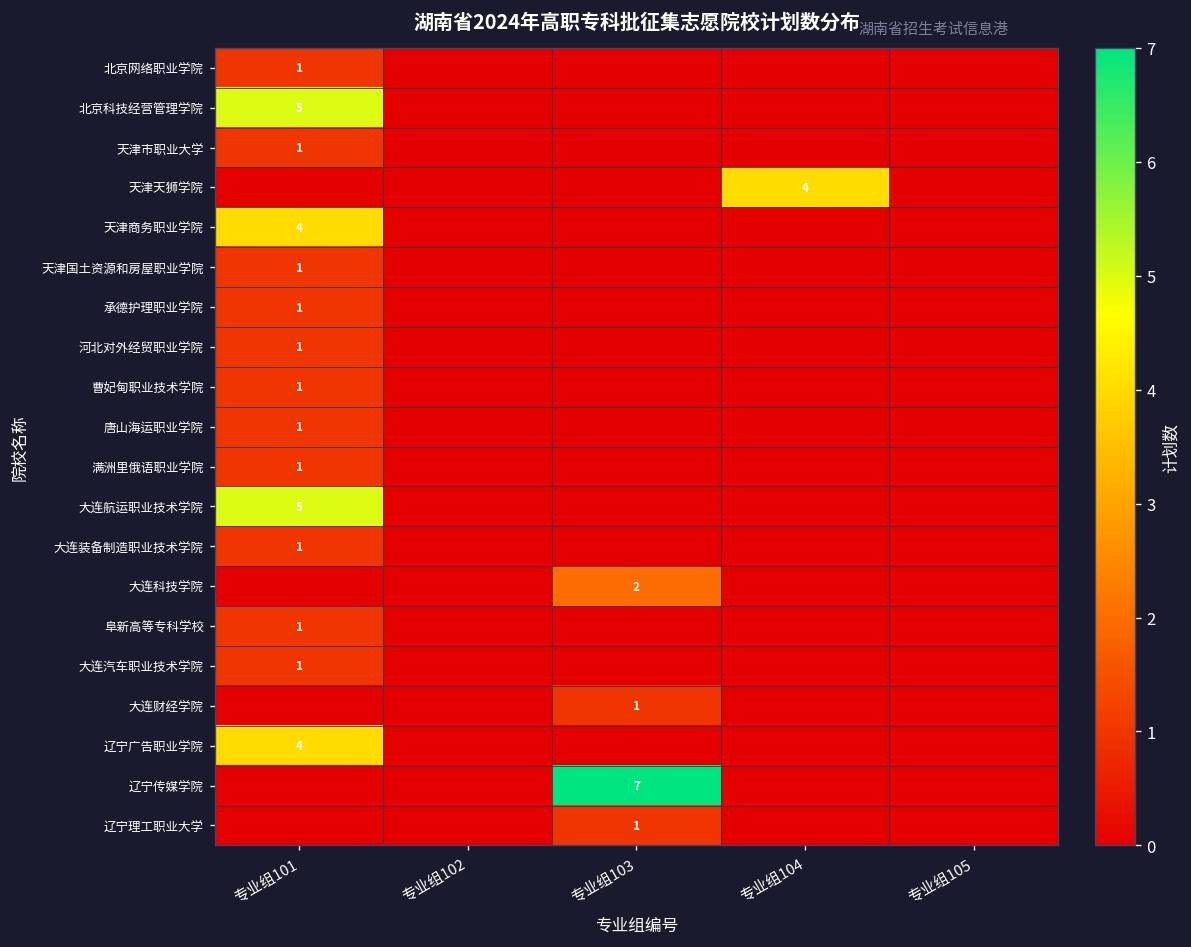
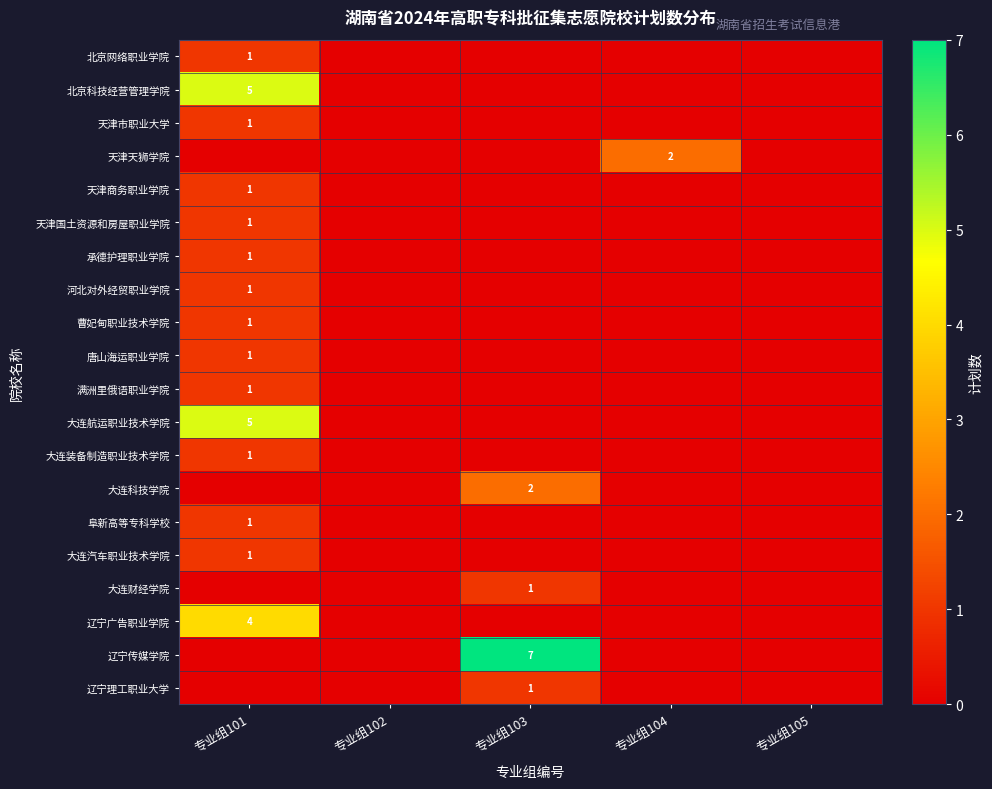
天津天狮学院, 专业组104: 4 -> 2
天津商务职业学院, 专业组101: 4 -> 1
